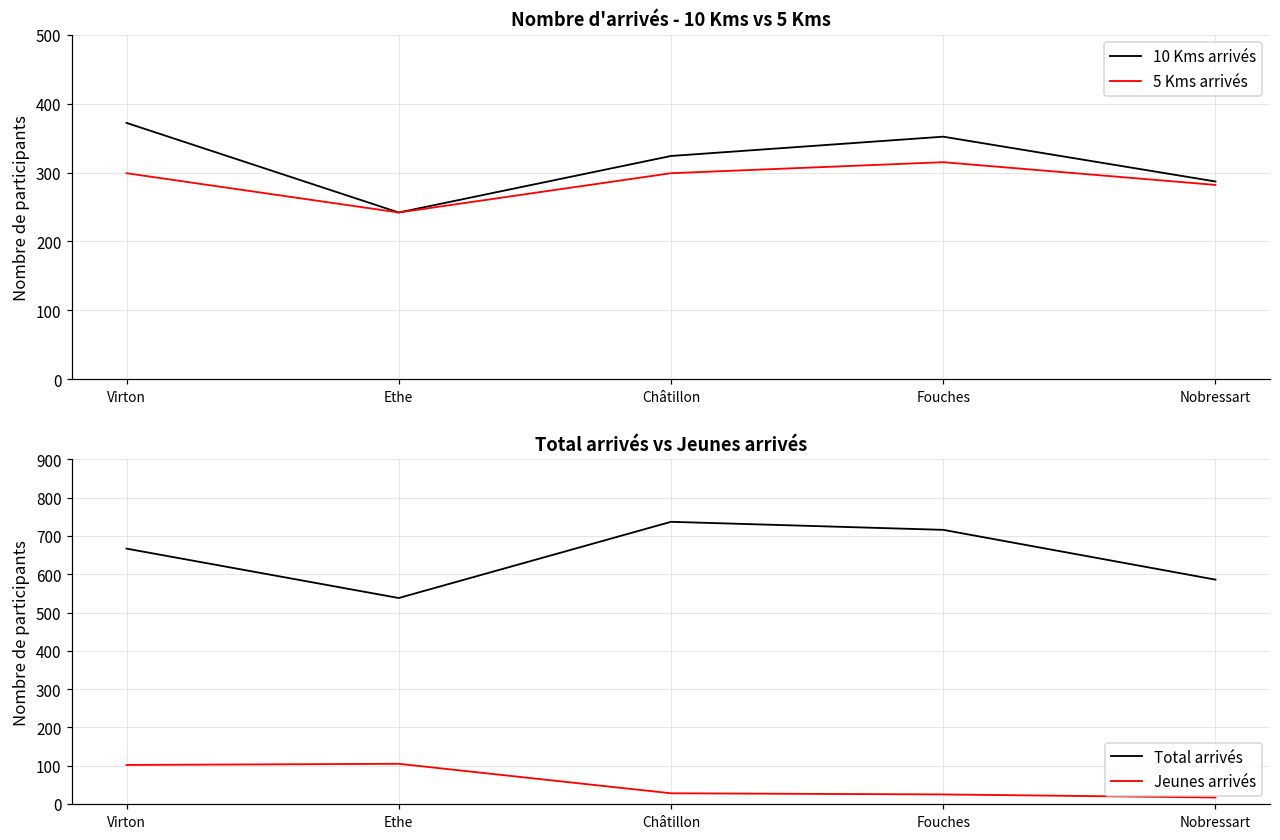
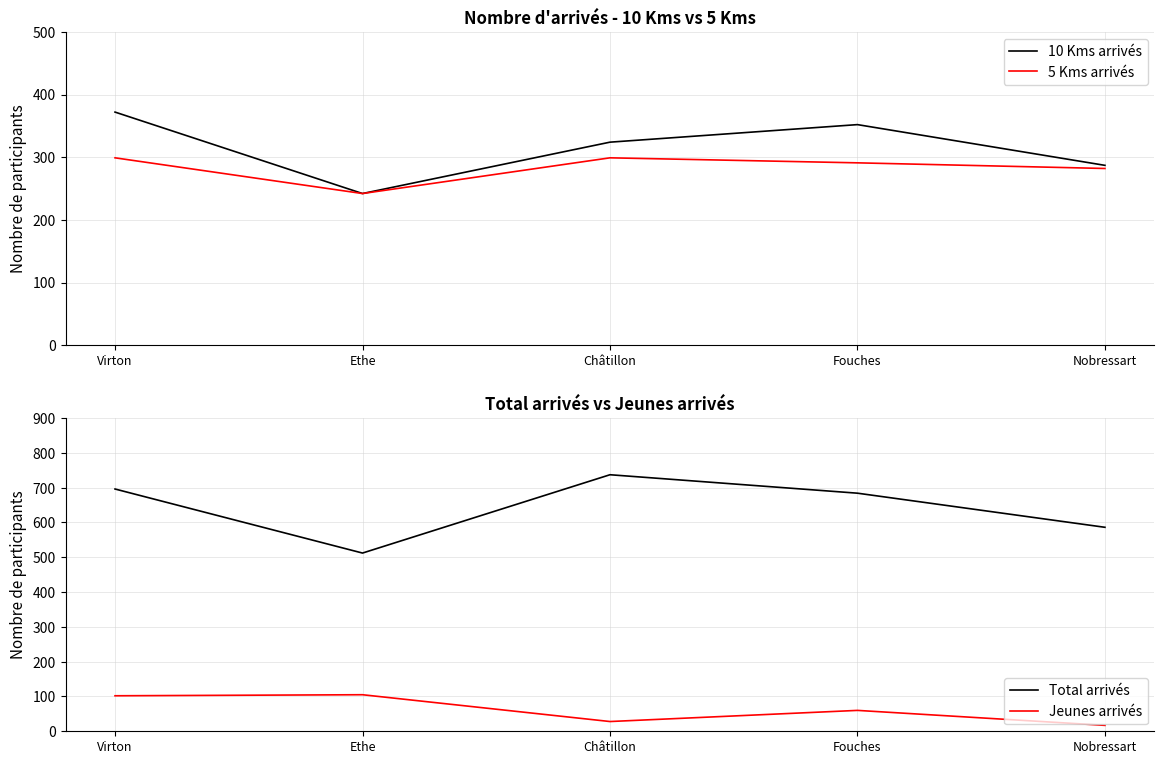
Nombre d'arrivés - 10 Kms vs 5 Kms, 5 Kms arrivés, Fouches: 320 -> 290
Total arrivés vs Jeunes arrivés, Total arrivés, Virton: 670 -> 700
Total arrivés vs Jeunes arrivés, Total arrivés, Ethe: 540 -> 510
Total arrivés vs Jeunes arrivés, Total arrivés, Fouches: 720 -> 680
Total arrivés vs Jeunes arrivés, Jeunes arrivés, Fouches: 30 -> 60
